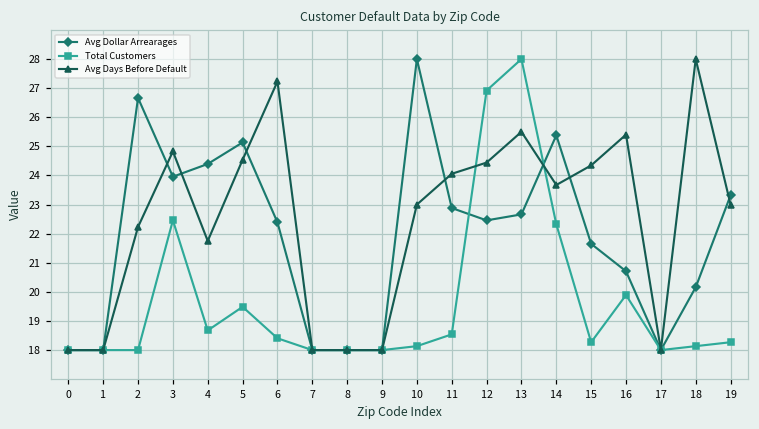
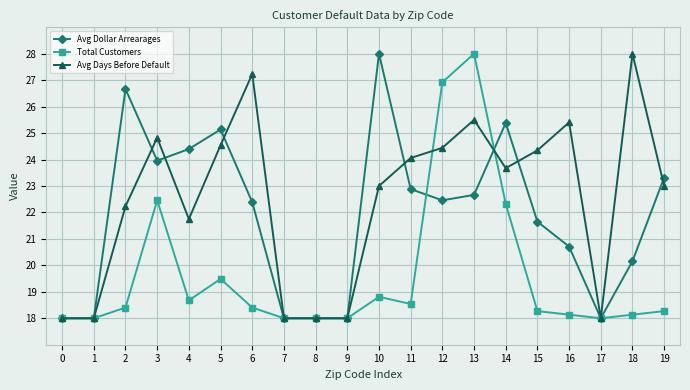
Total Customers, 2: 18.0 -> 18.4
Total Customers, 10: 18.1 -> 18.8
Total Customers, 16: 19.9 -> 18.1
